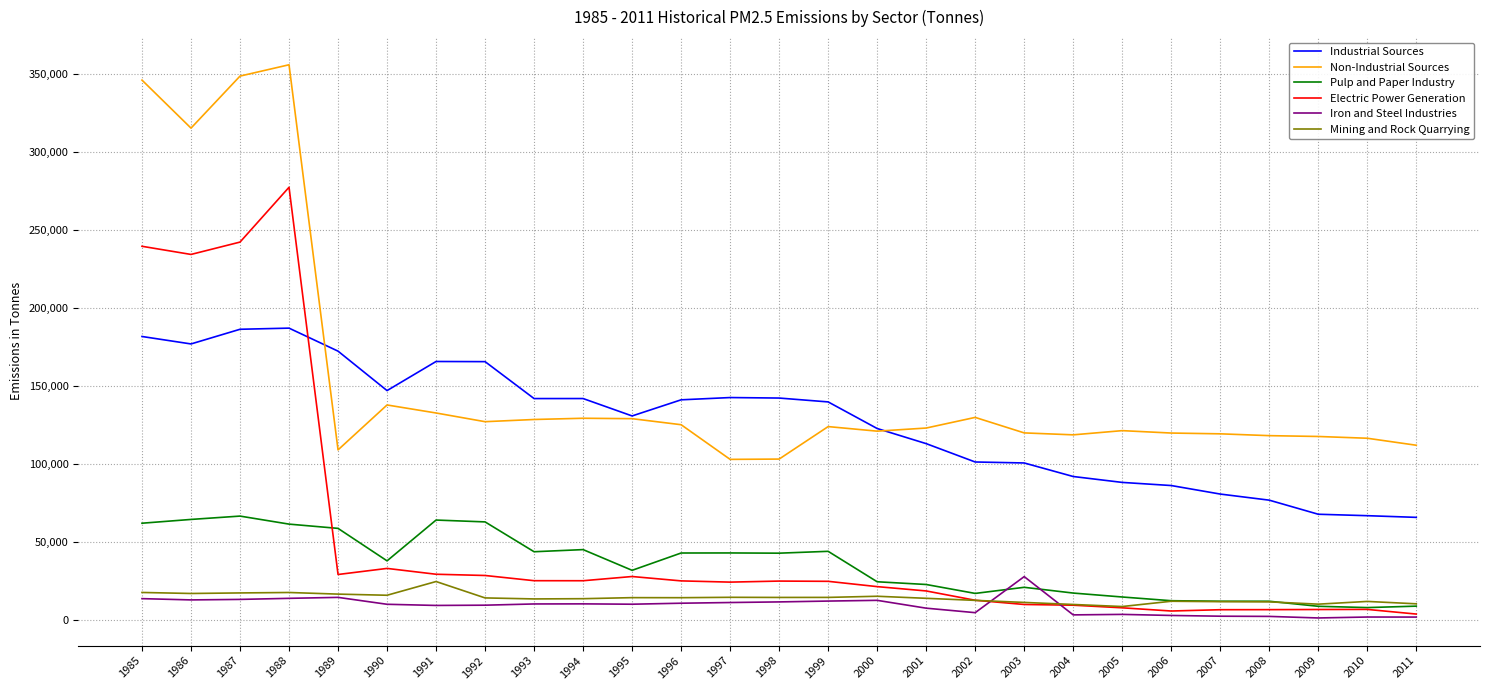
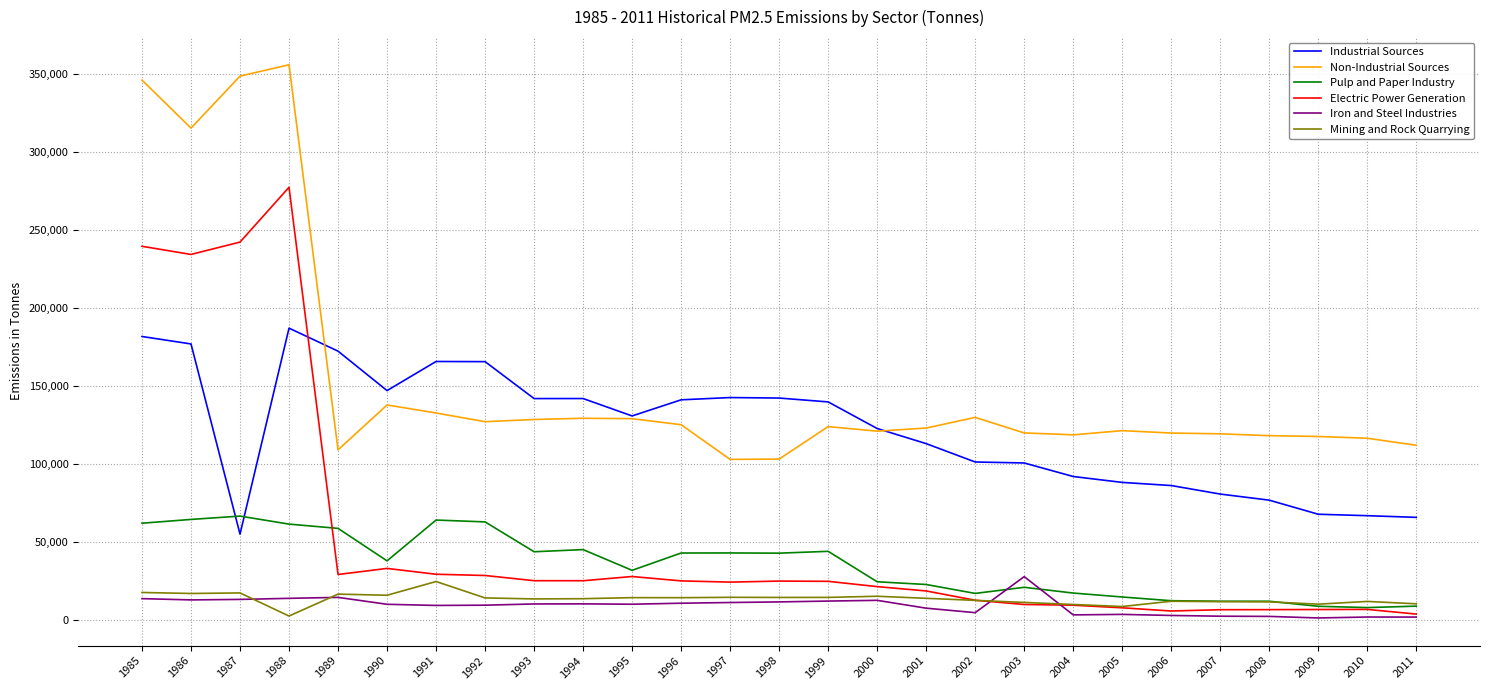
Industrial Sources, 1987: 187,000 -> 55,000
Mining and Rock Quarrying, 1988: 18,000 -> 3,000
